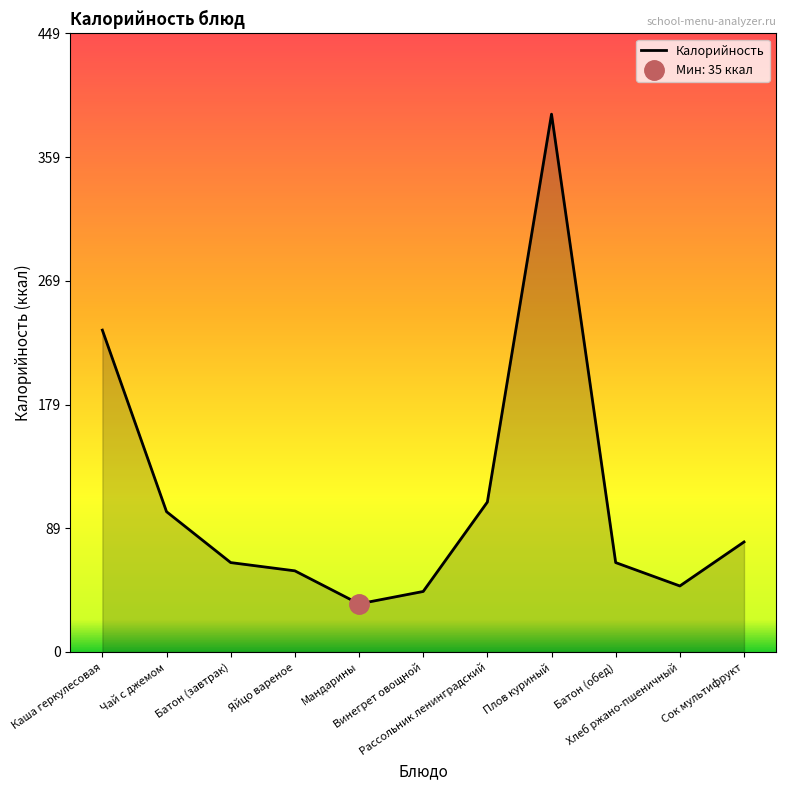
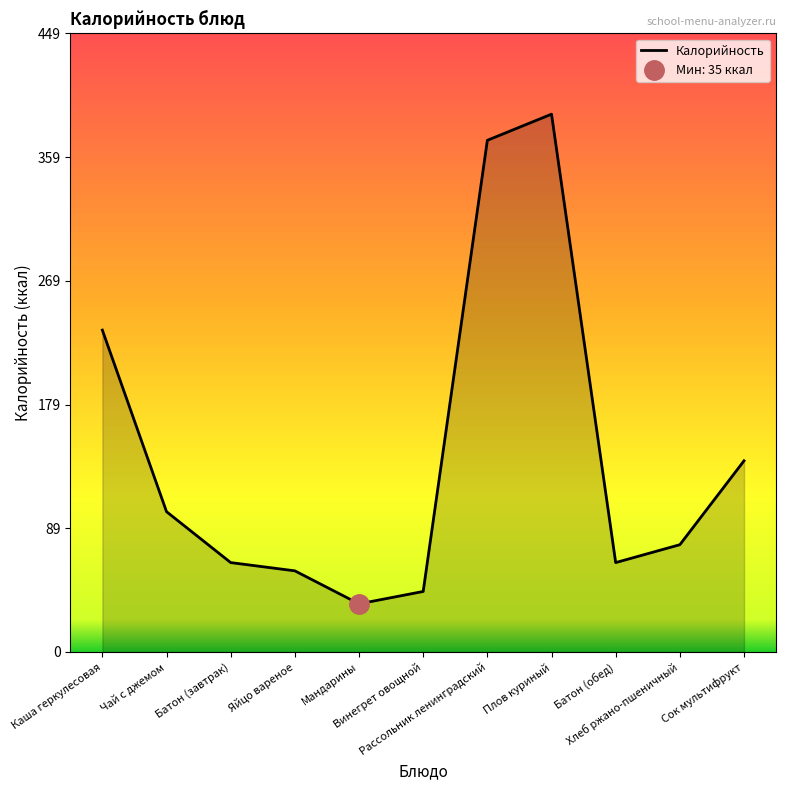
Калорийность, Рассольник ленинградский: 109 -> 372
Калорийность, Хлеб ржано-пшеничный: 48 -> 78
Калорийность, Сок мультифрукт: 80 -> 139
